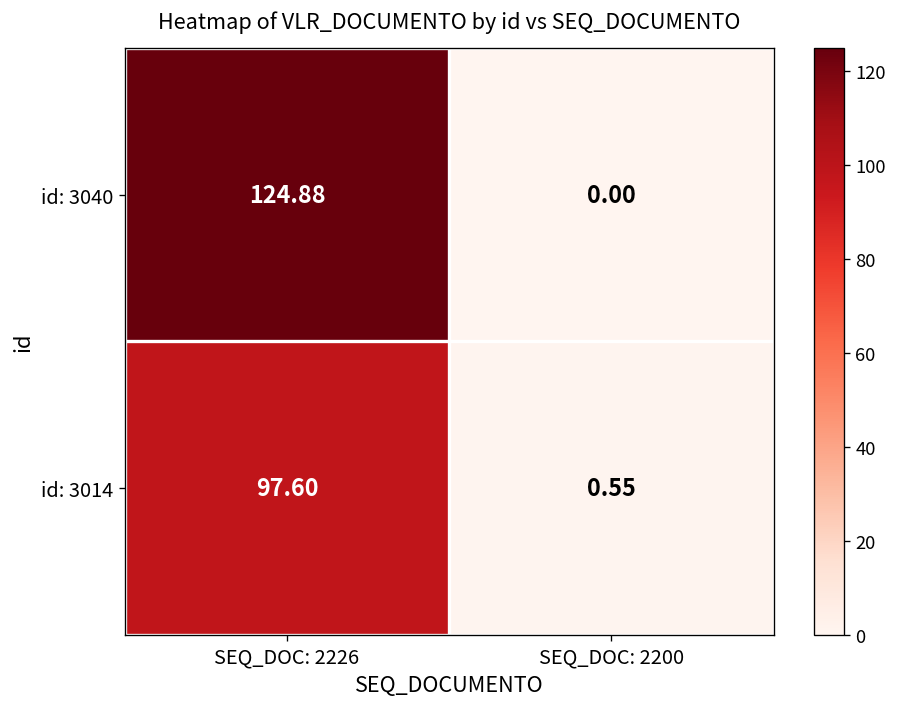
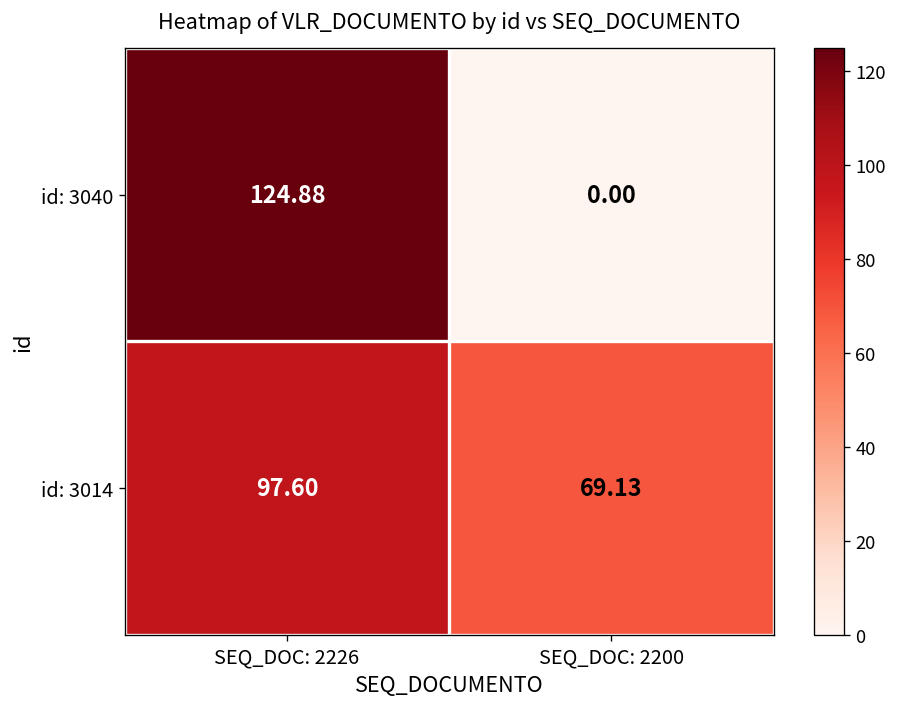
id: 3014, SEQ_DOC: 2200: 0.55 -> 69.13
